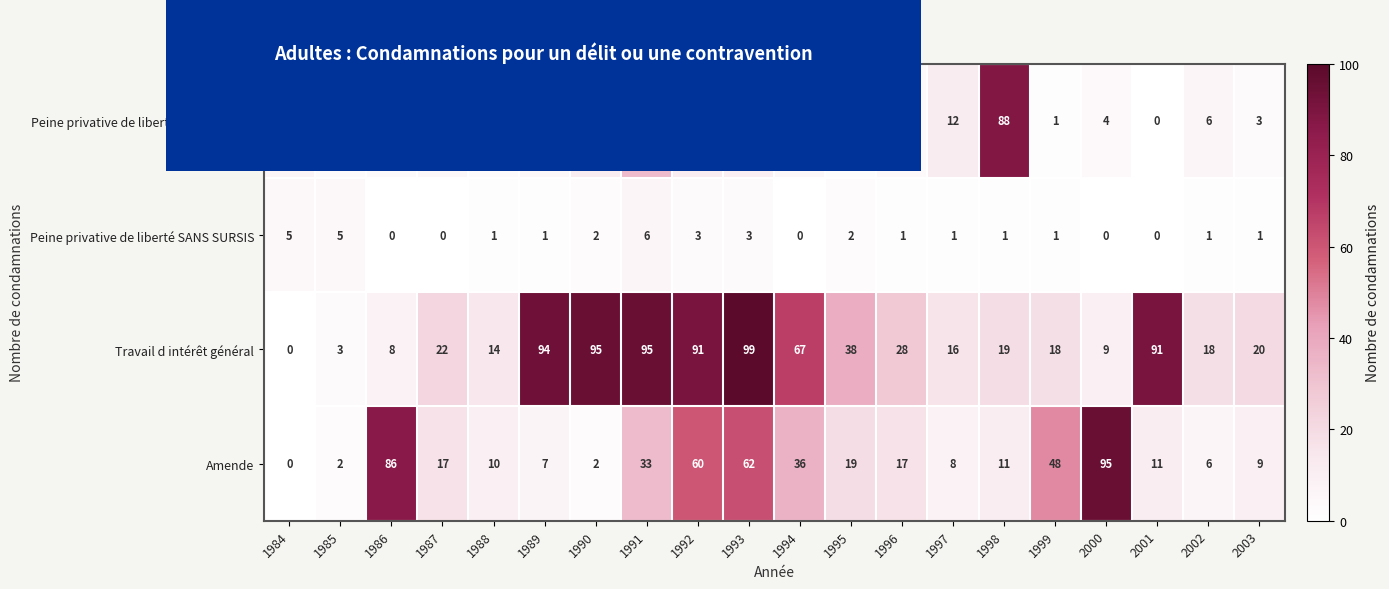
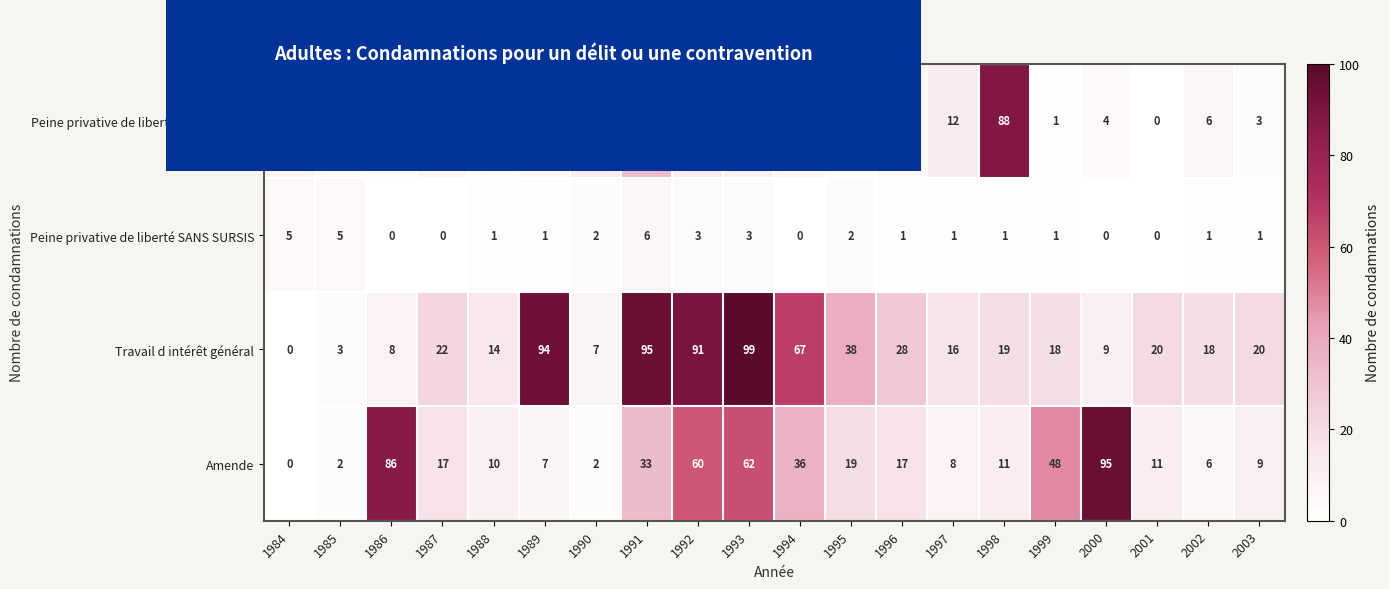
Travail d intérêt général, 1990: 95 -> 7
Travail d intérêt général, 2001: 91 -> 20
